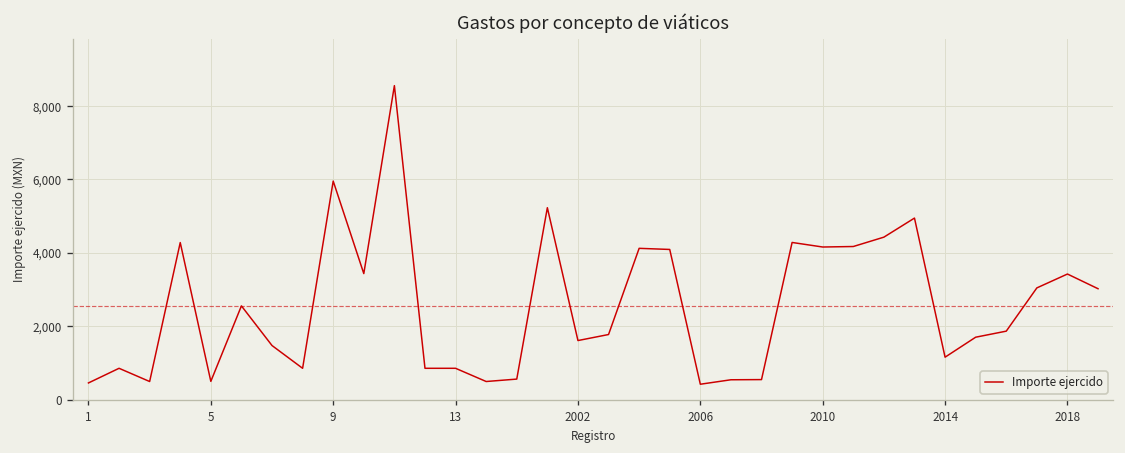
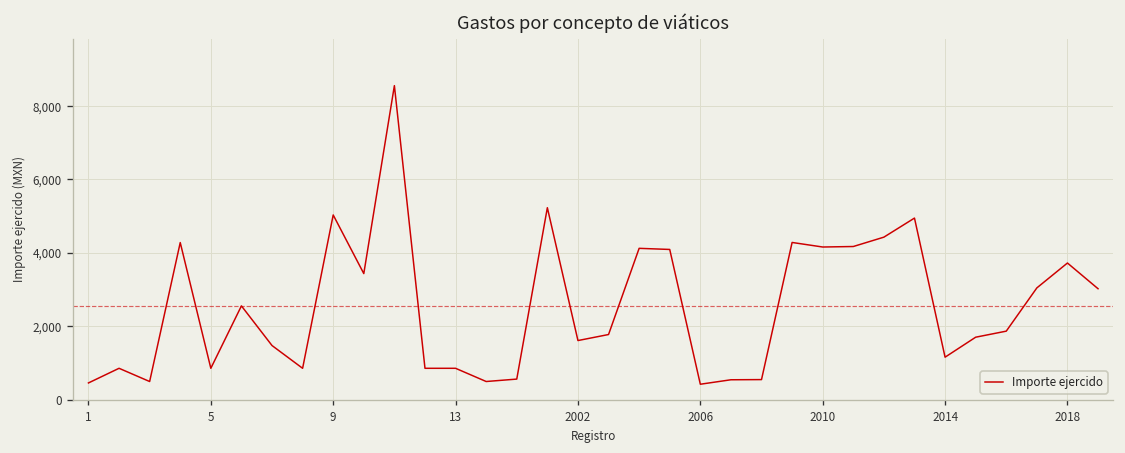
5: 500 -> 900
9: 6,000 -> 5,000
2018: 3,400 -> 3,700
